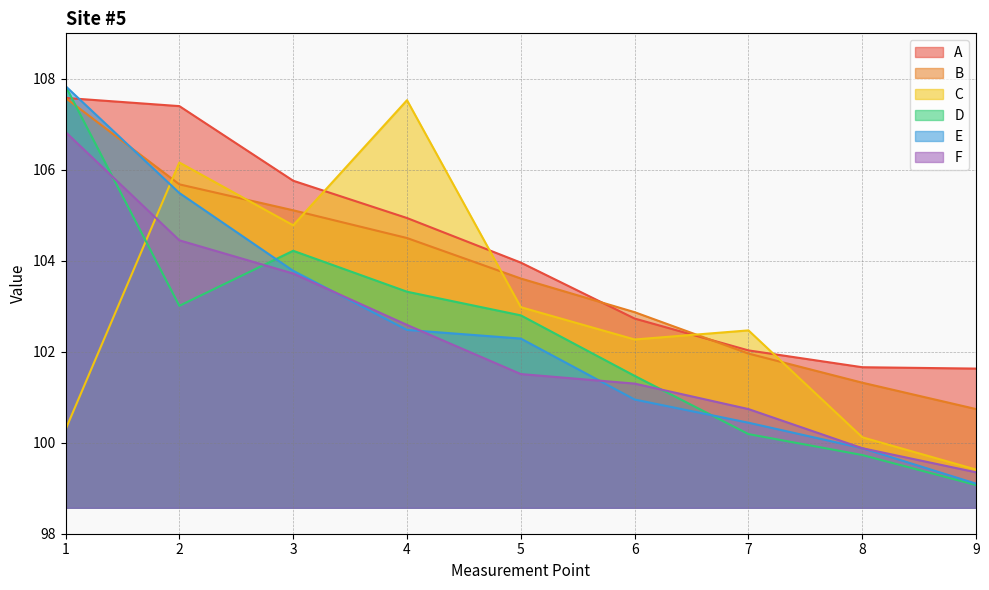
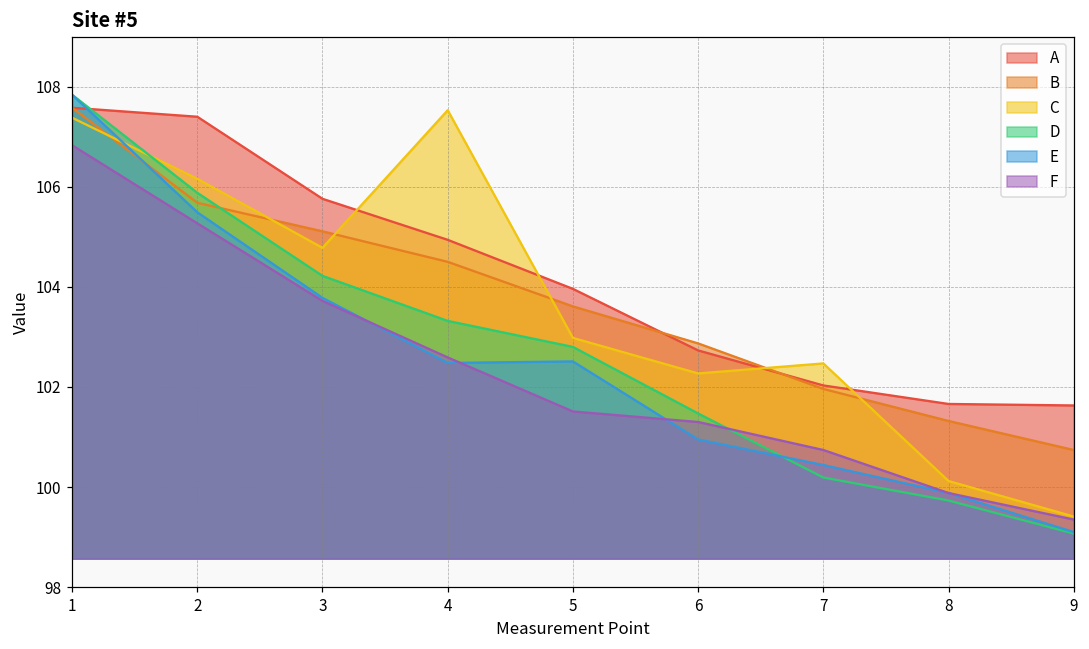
C, 1: 100.3 -> 107.4
D, 2: 103.0 -> 105.9
F, 2: 104.5 -> 105.3
E, 5: 102.3 -> 102.5
